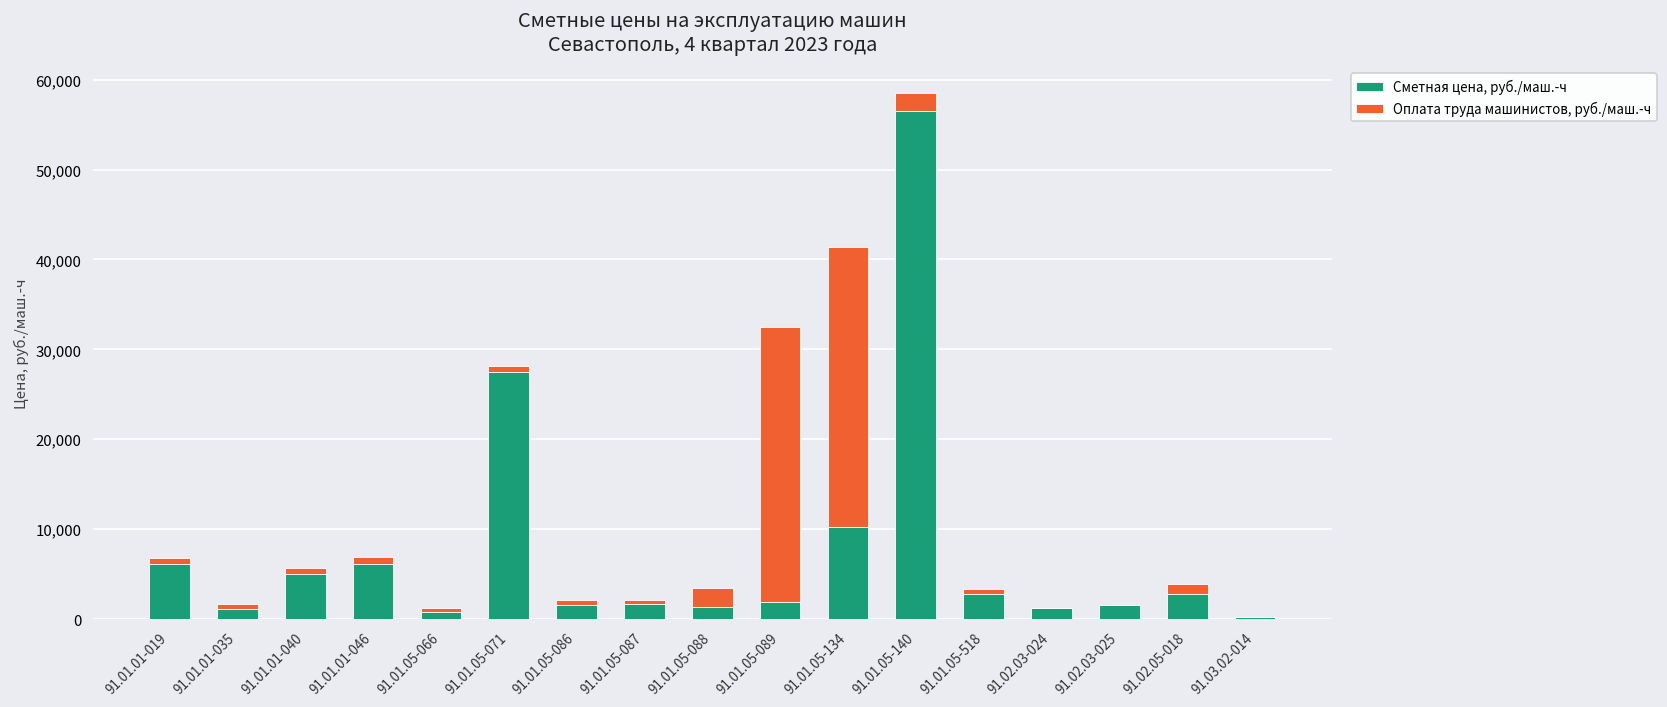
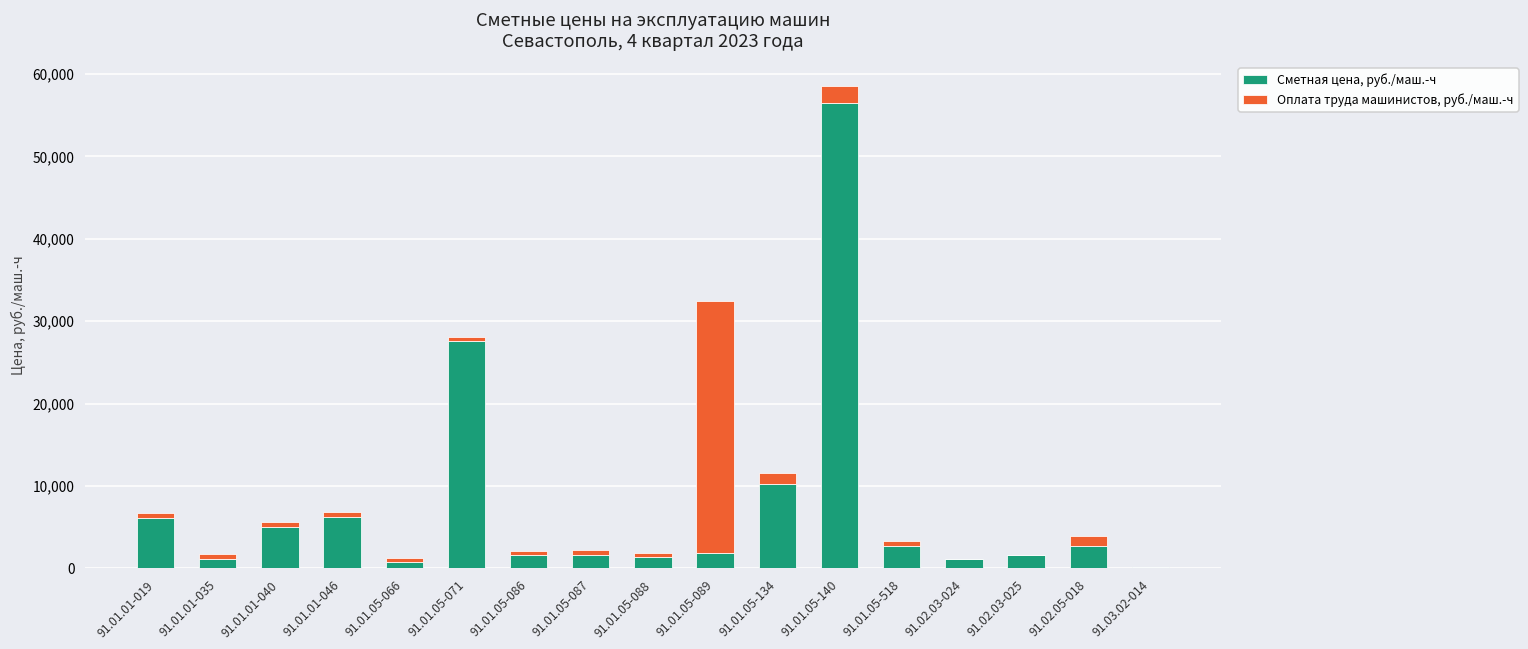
Оплата труда машинистов, руб./маш.-ч, 91.01.05-088: 2,000 -> 1,000
Оплата труда машинистов, руб./маш.-ч, 91.01.05-134: 31,000 -> 1,000
